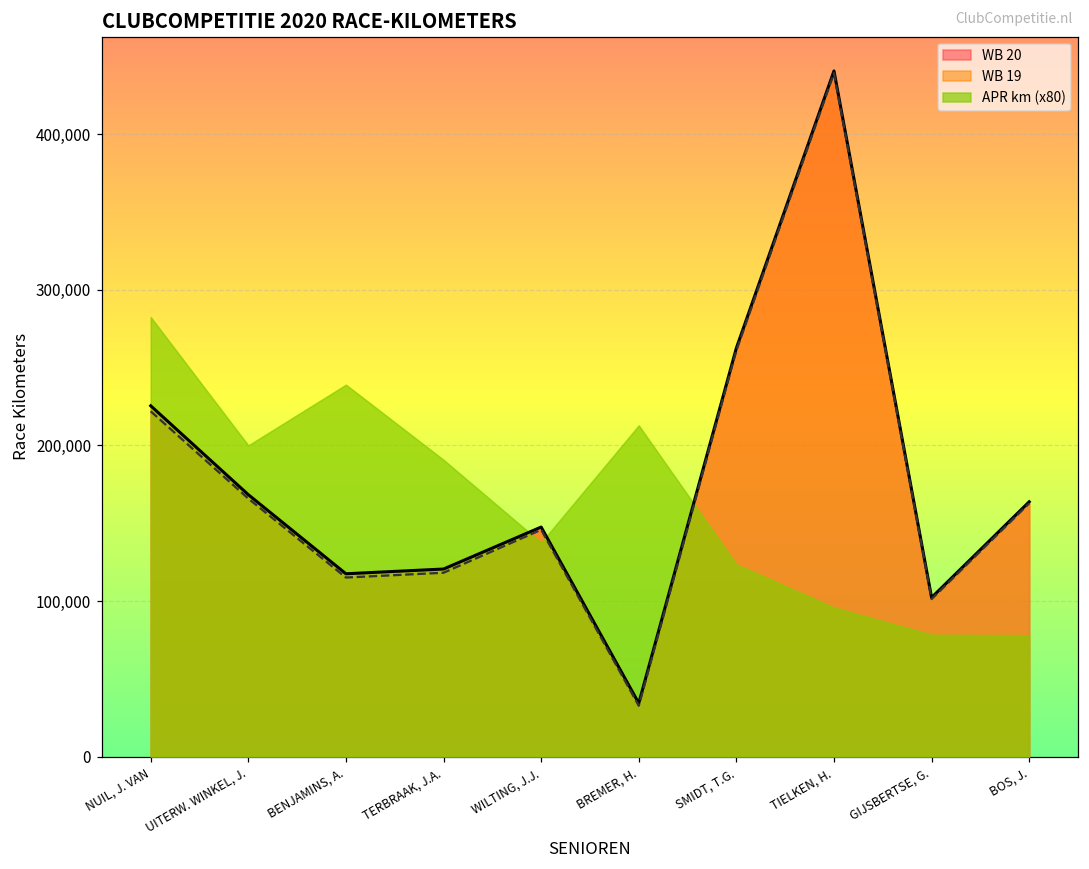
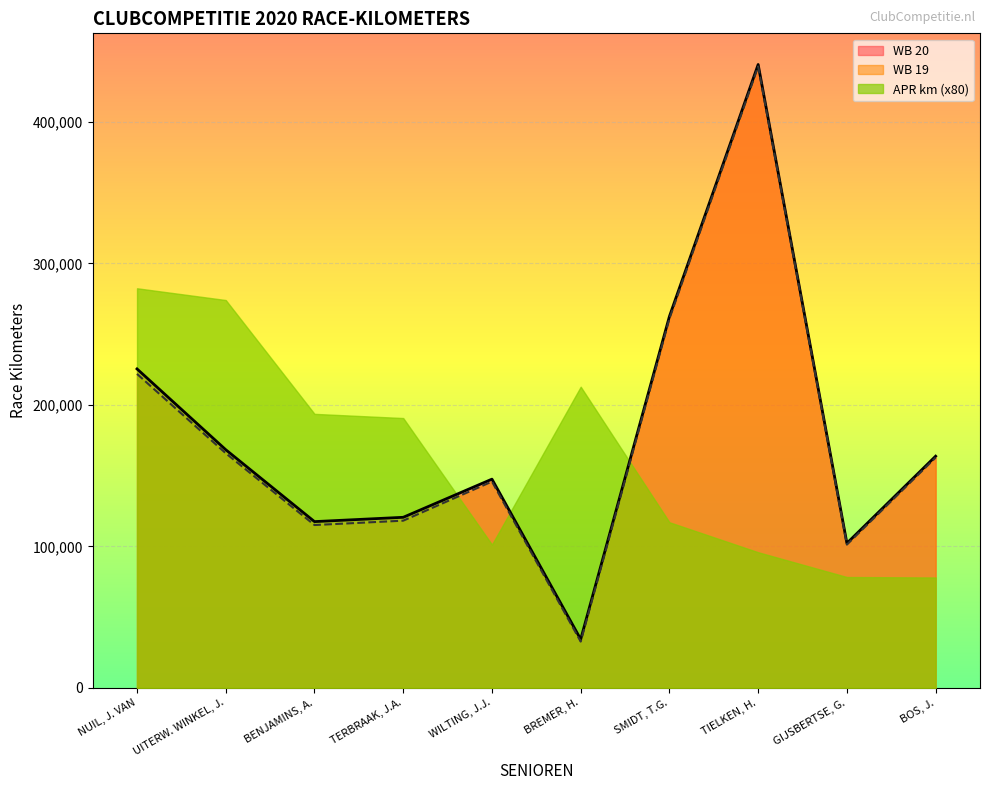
APR km (x80), UITERW. WINKEL, J.: 200,000 -> 274,000
APR km (x80), BENJAMINS, A.: 239,000 -> 194,000
APR km (x80), WILTING, J.J.: 138,000 -> 101,000
APR km (x80), SMIDT, T.G.: 124,000 -> 117,000
